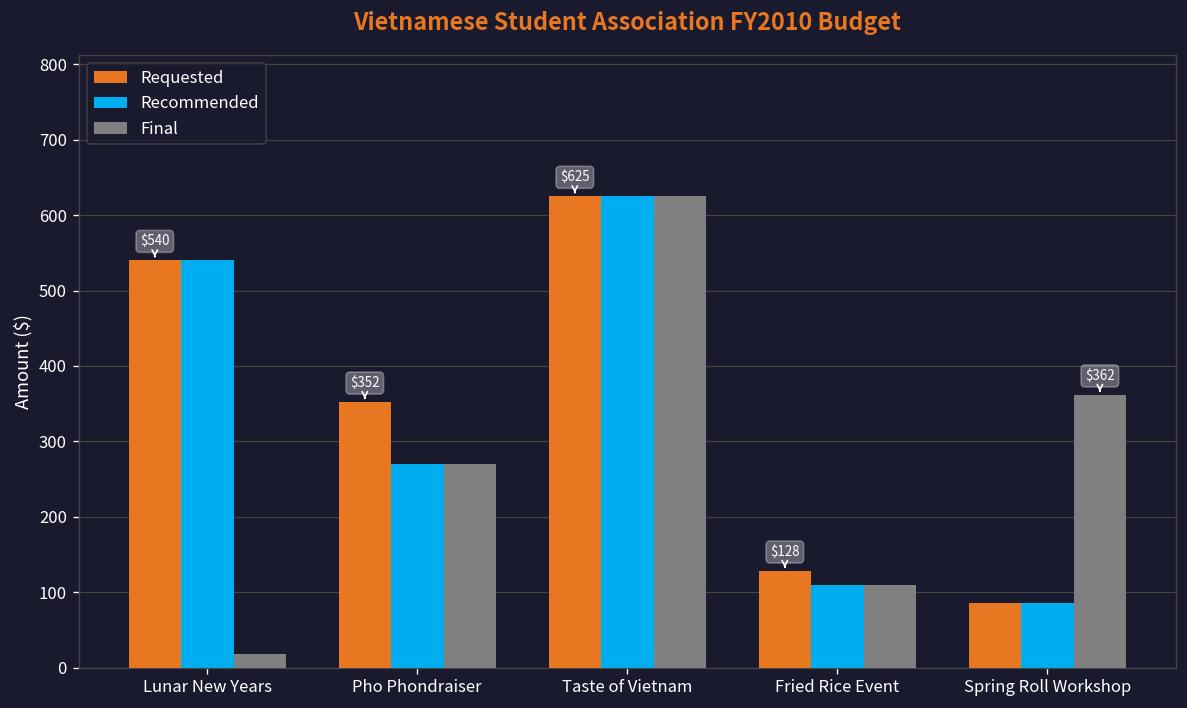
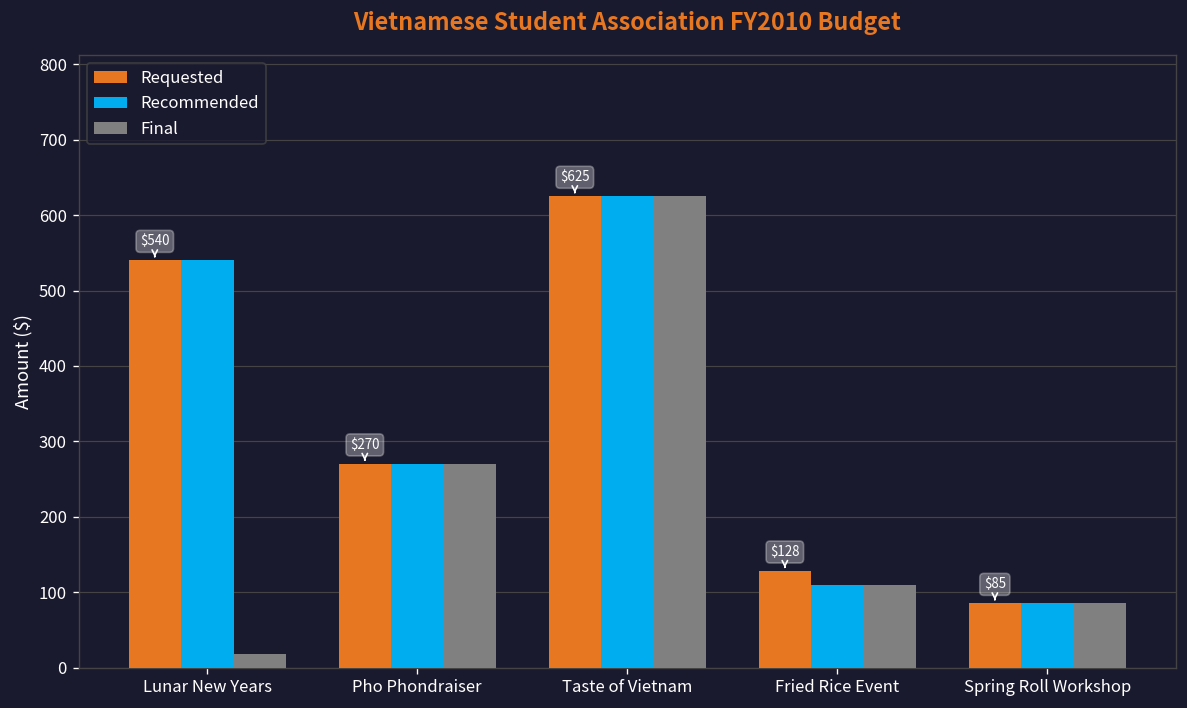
Requested, Pho Phondraiser: $352 -> $270
Final, Spring Roll Workshop: $362 -> $85
